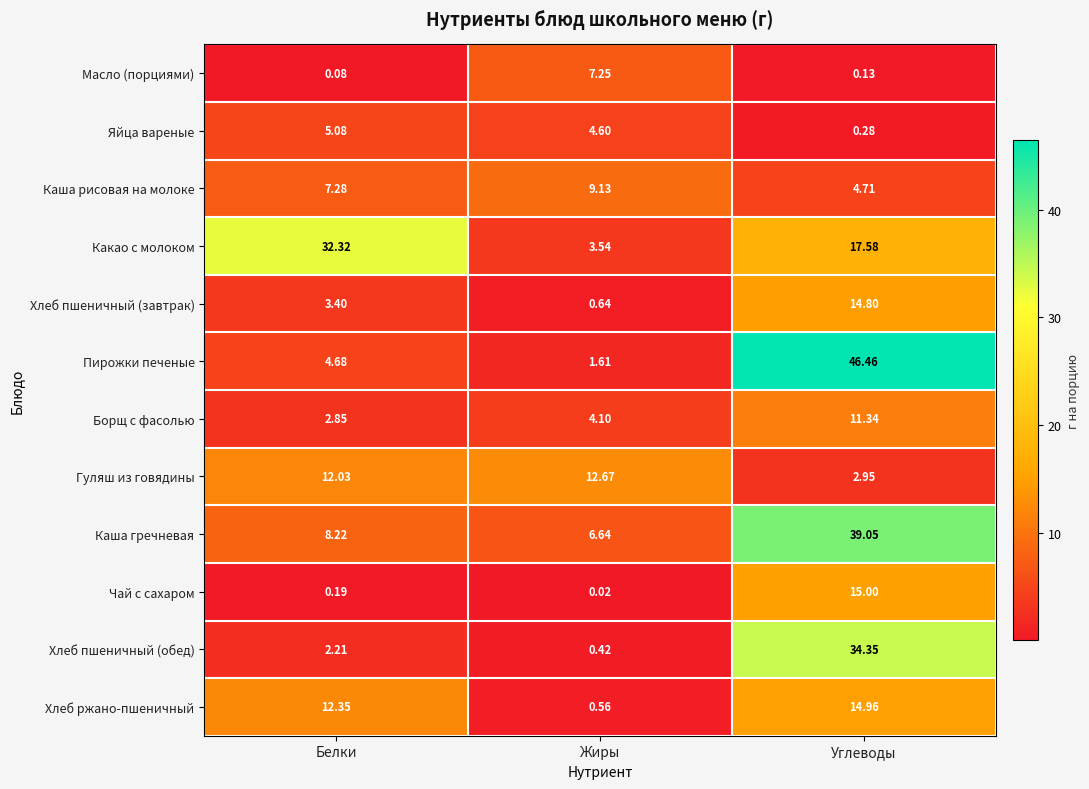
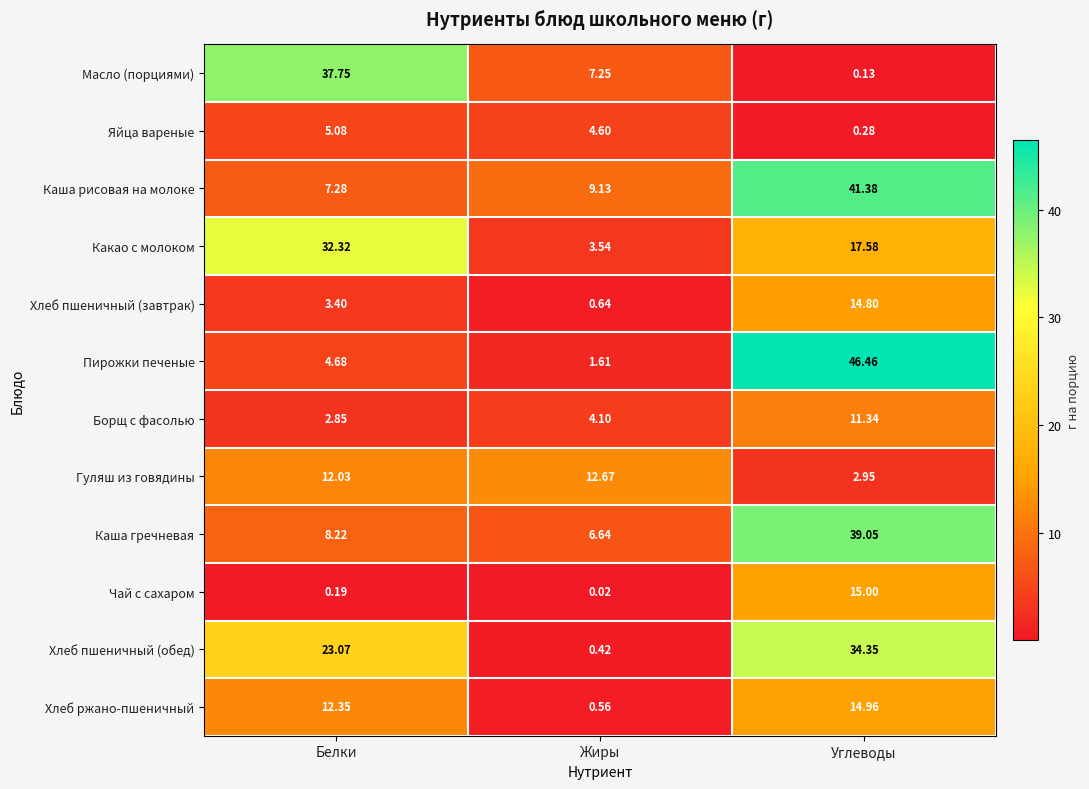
Масло (порциями), Белки: 0.08 -> 37.75
Каша рисовая на молоке, Углеводы: 4.71 -> 41.38
Хлеб пшеничный (обед), Белки: 2.21 -> 23.07
